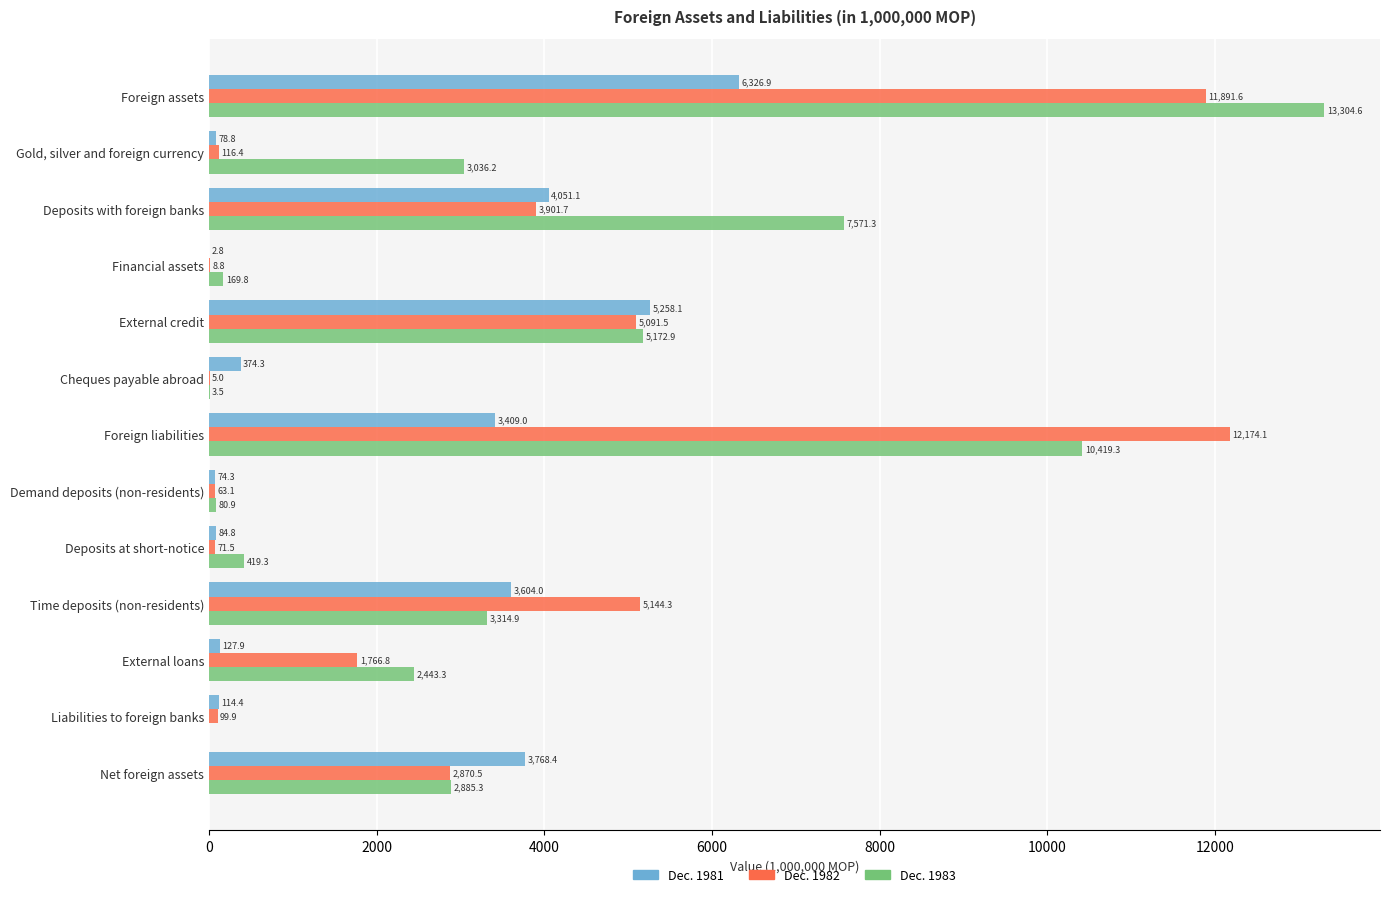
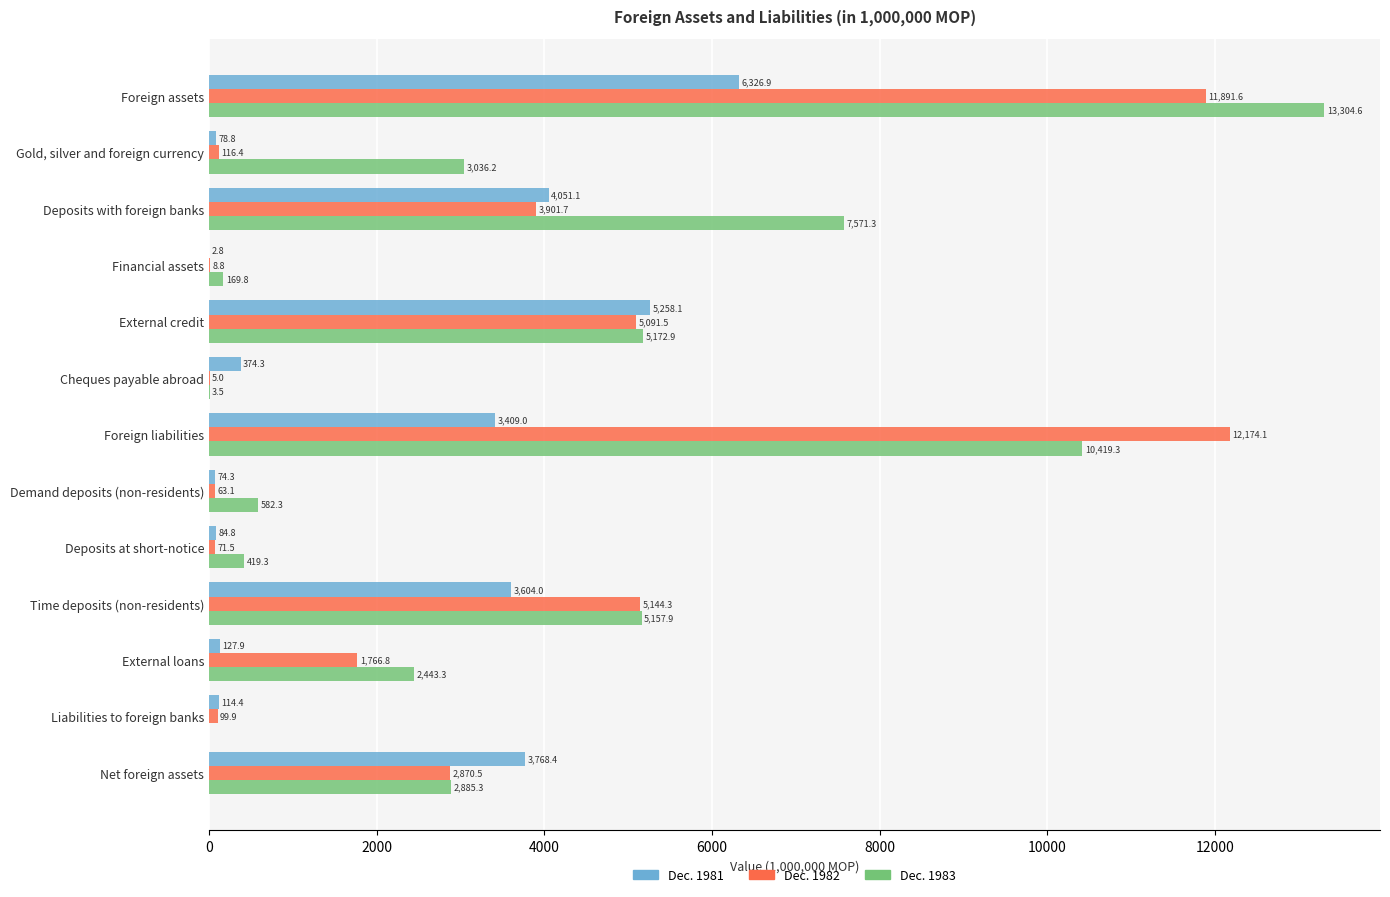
Dec. 1983, Demand deposits (non-residents): 80.9 -> 582.3
Dec. 1983, Time deposits (non-residents): 3,314.9 -> 5,157.9
